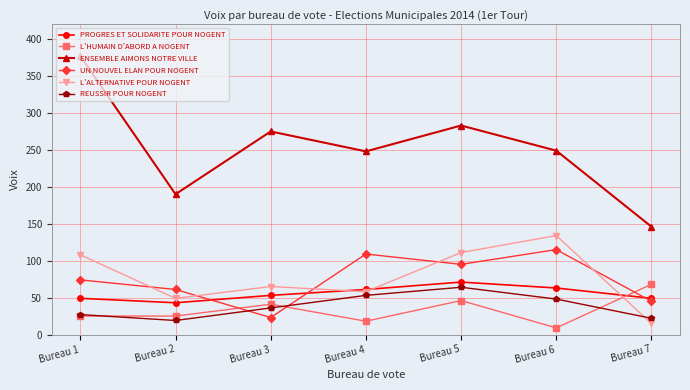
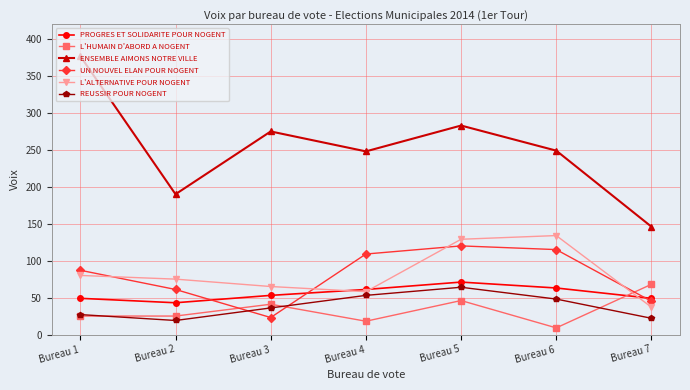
UN NOUVEL ELAN POUR NOGENT, Bureau 1: 70 -> 90
L'ALTERNATIVE POUR NOGENT, Bureau 1: 110 -> 80
L'ALTERNATIVE POUR NOGENT, Bureau 2: 50 -> 80
UN NOUVEL ELAN POUR NOGENT, Bureau 5: 100 -> 120
L'ALTERNATIVE POUR NOGENT, Bureau 5: 110 -> 130
L'ALTERNATIVE POUR NOGENT, Bureau 7: 20 -> 40
